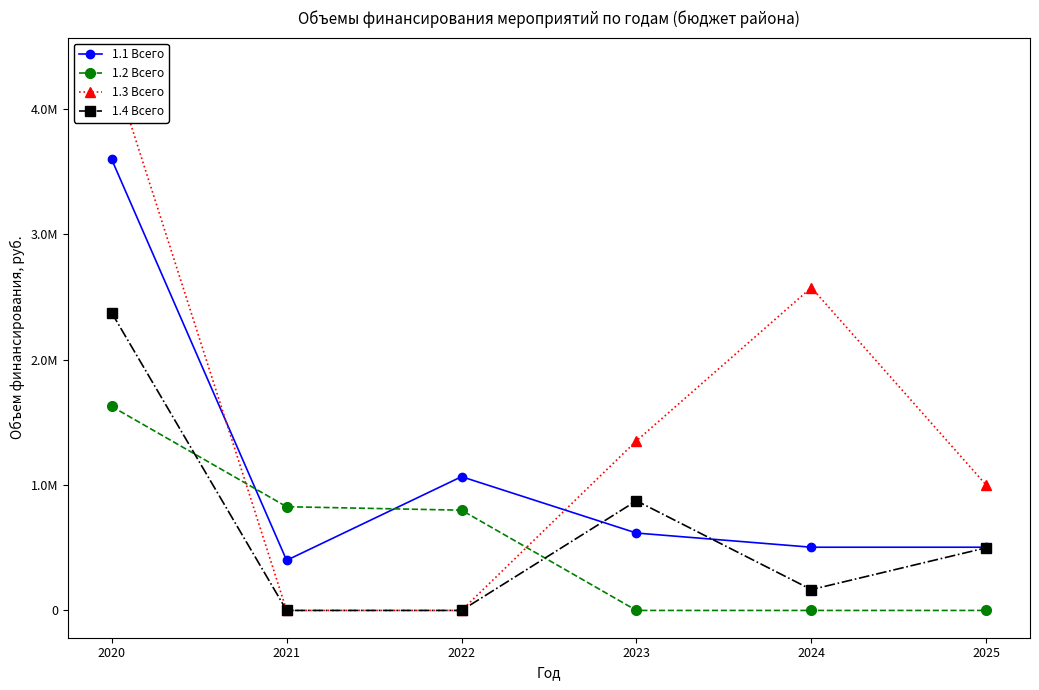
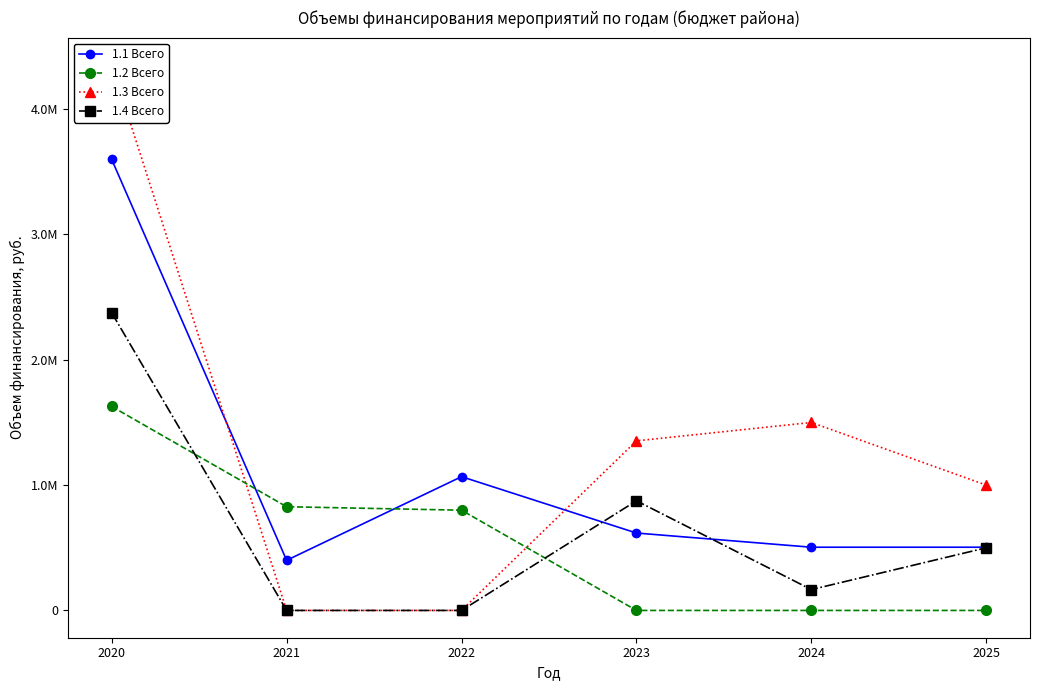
1.3 Всего, 2024: 2.58М -> 1.50М
